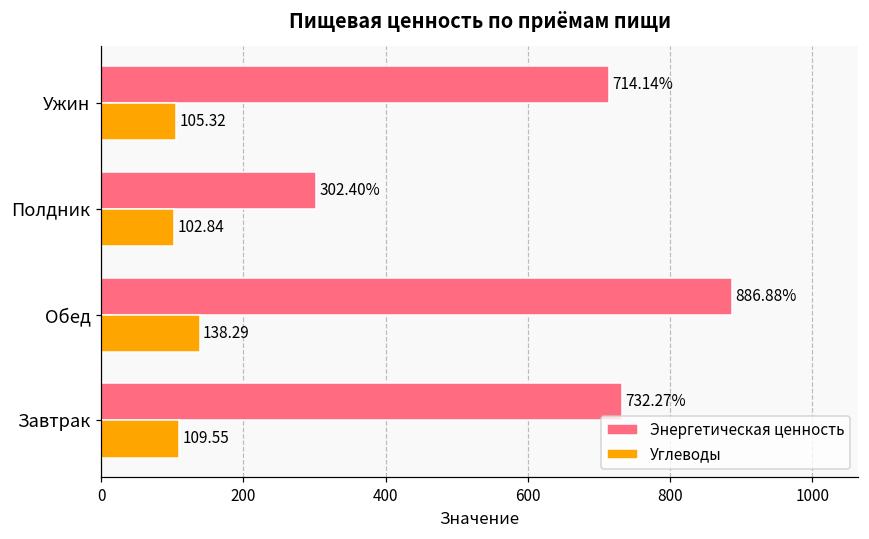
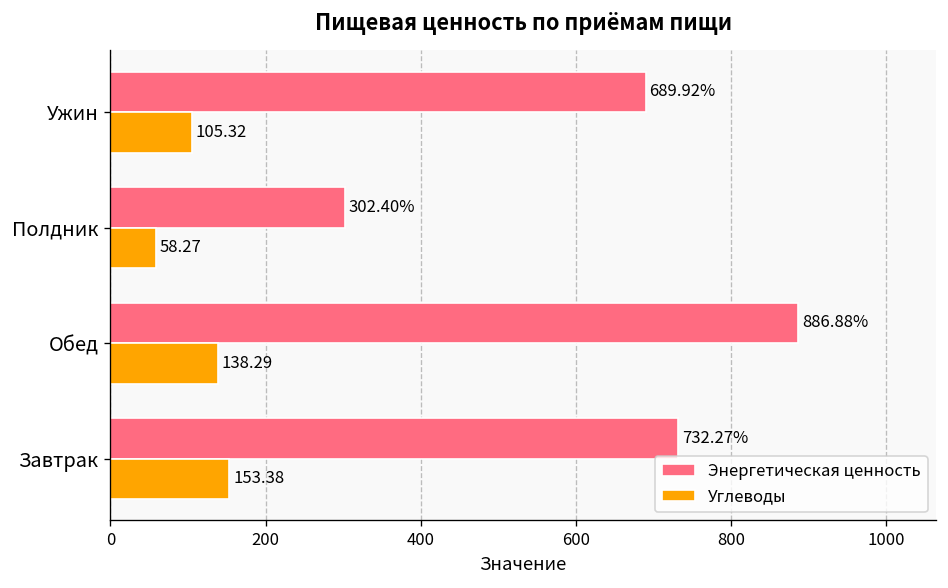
Энергетическая ценность, Ужин: 714.14% -> 689.92%
Углеводы, Полдник: 102.84 -> 58.27
Углеводы, Завтрак: 109.55 -> 153.38
